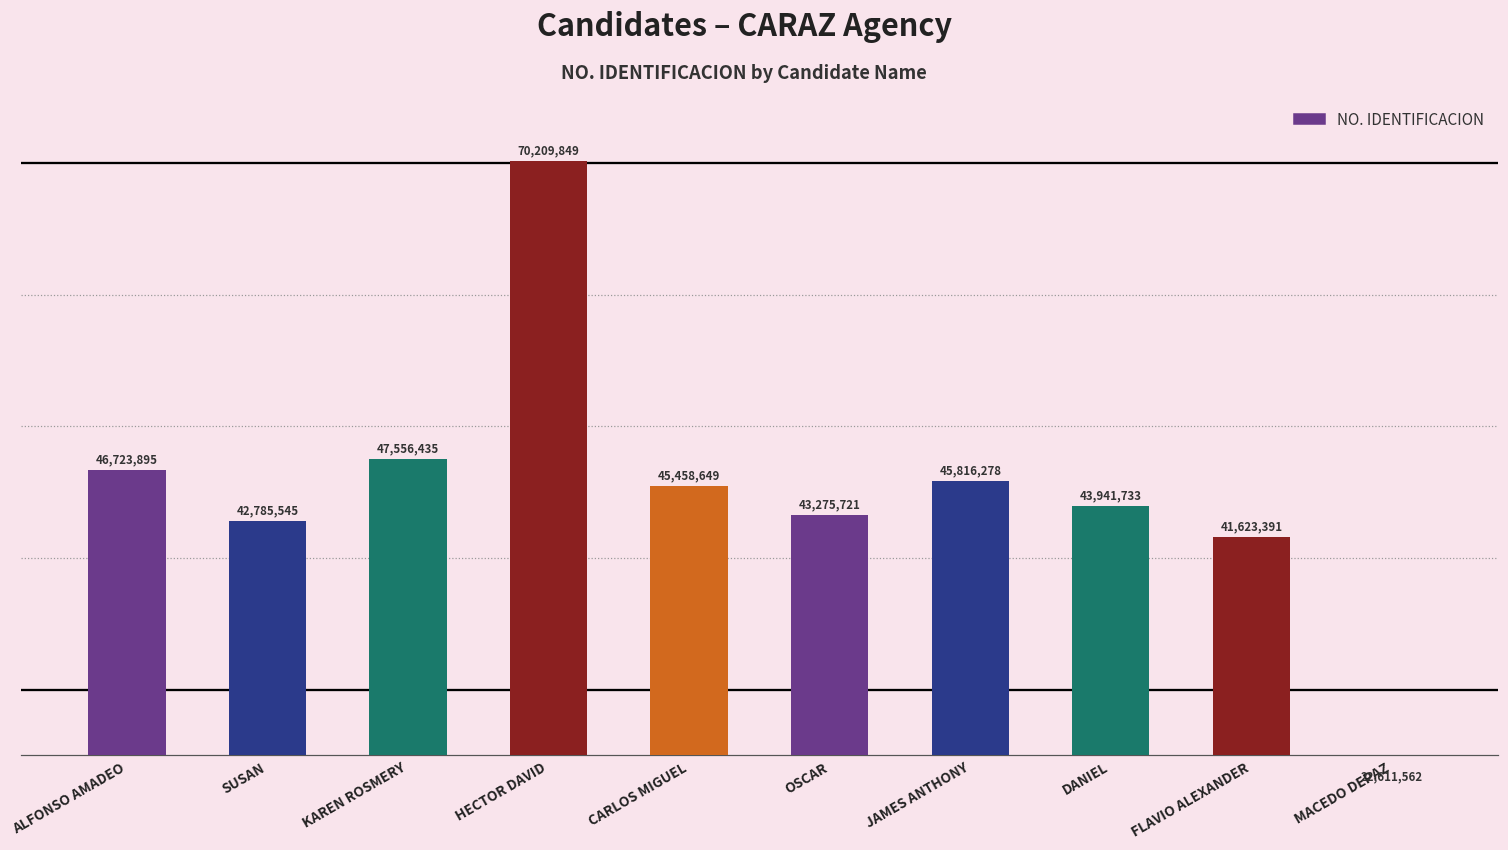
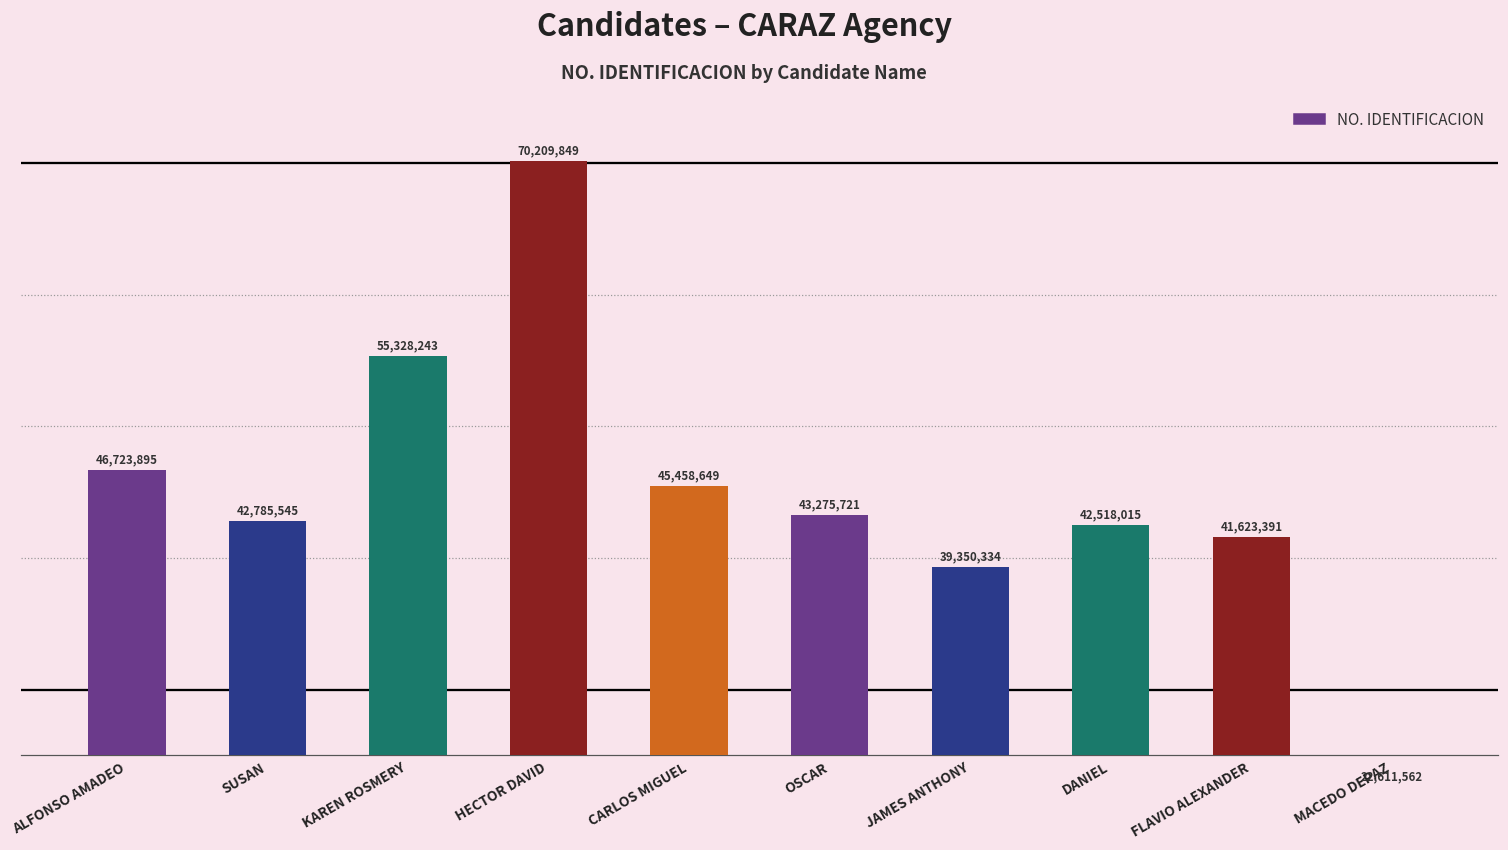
KAREN ROSMERY: 47,556,435 -> 55,328,243
JAMES ANTHONY: 45,816,278 -> 39,350,334
DANIEL: 43,941,733 -> 42,518,015
